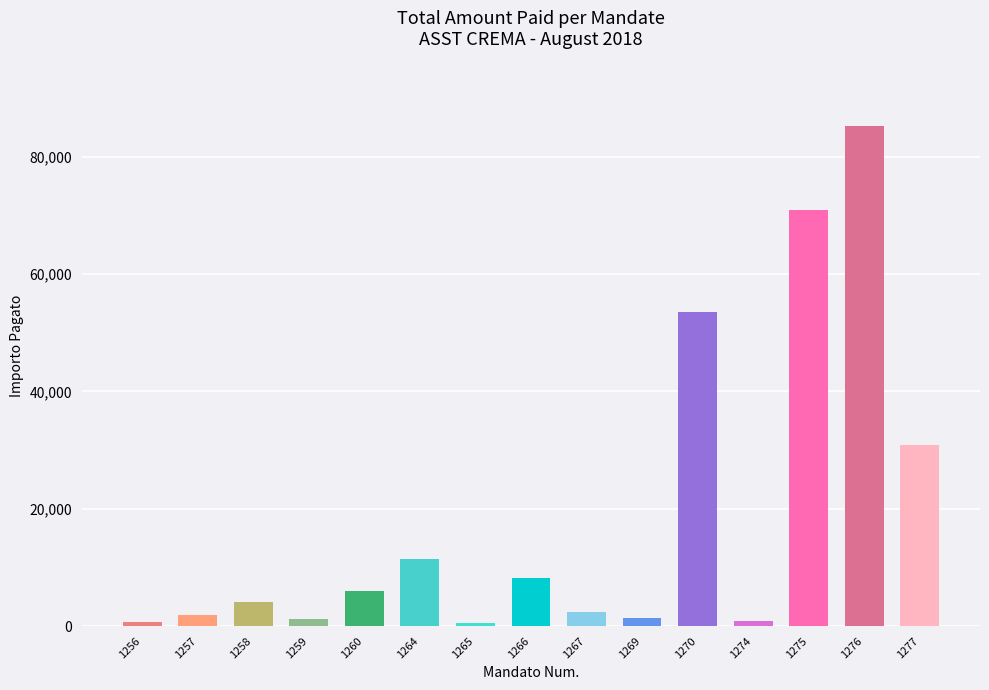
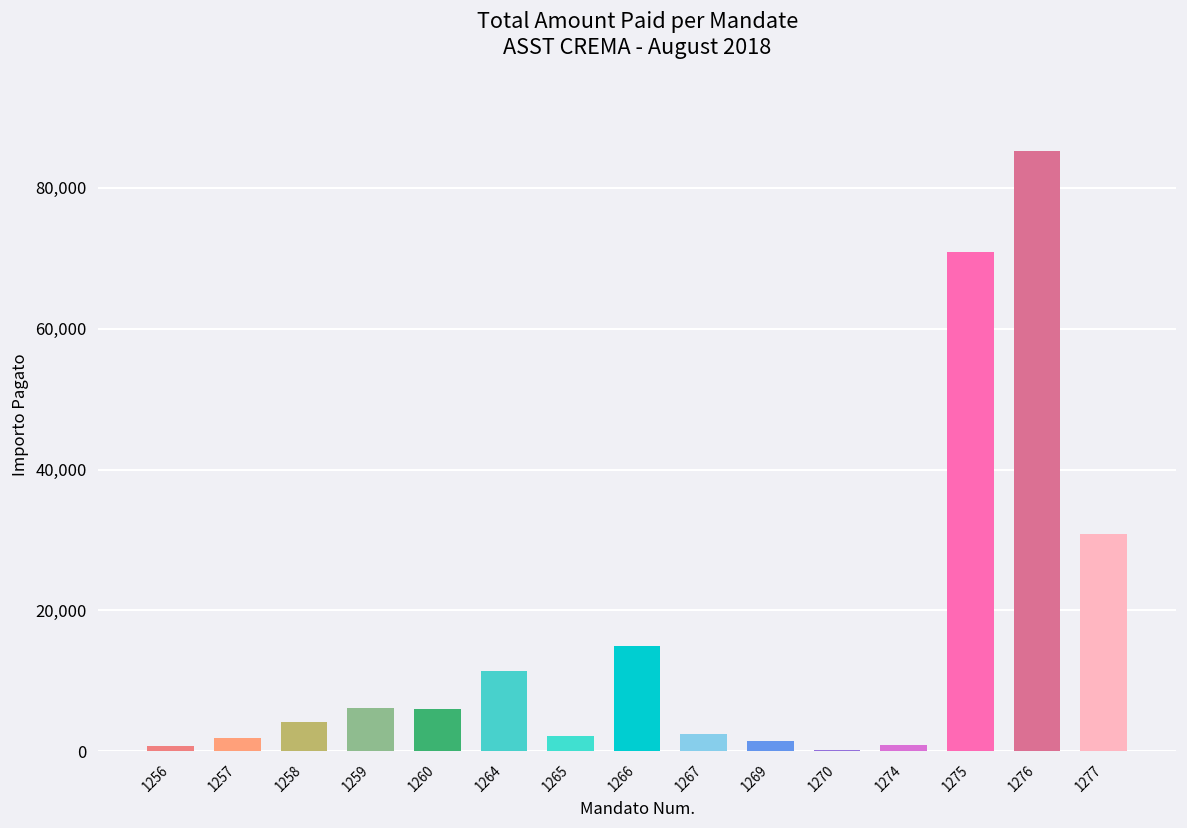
1259: 1,000 -> 6,000
1265: 0 -> 2,000
1266: 8,000 -> 15,000
1270: 53,000 -> 0
